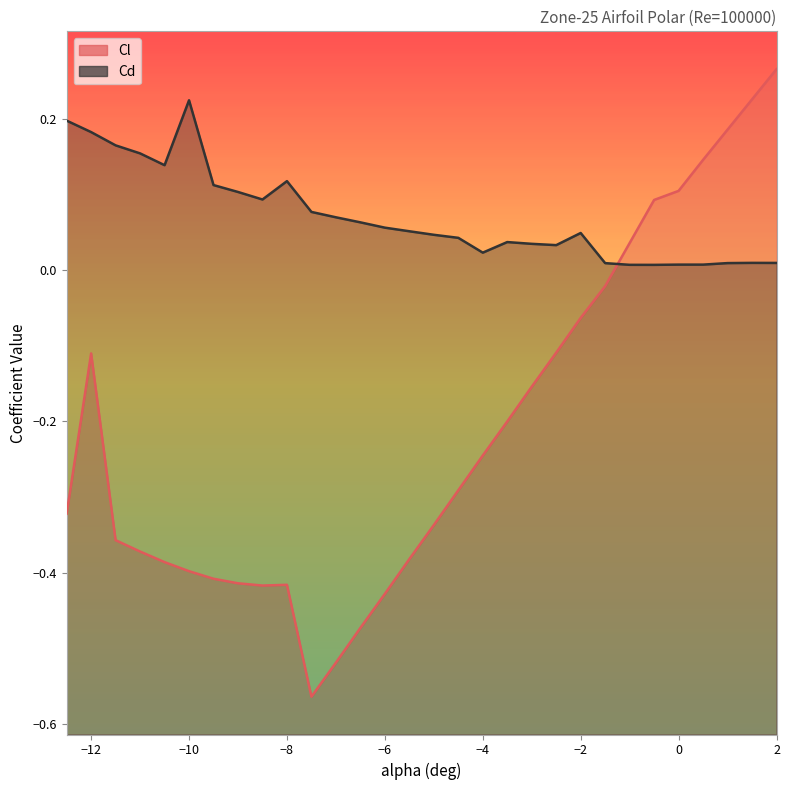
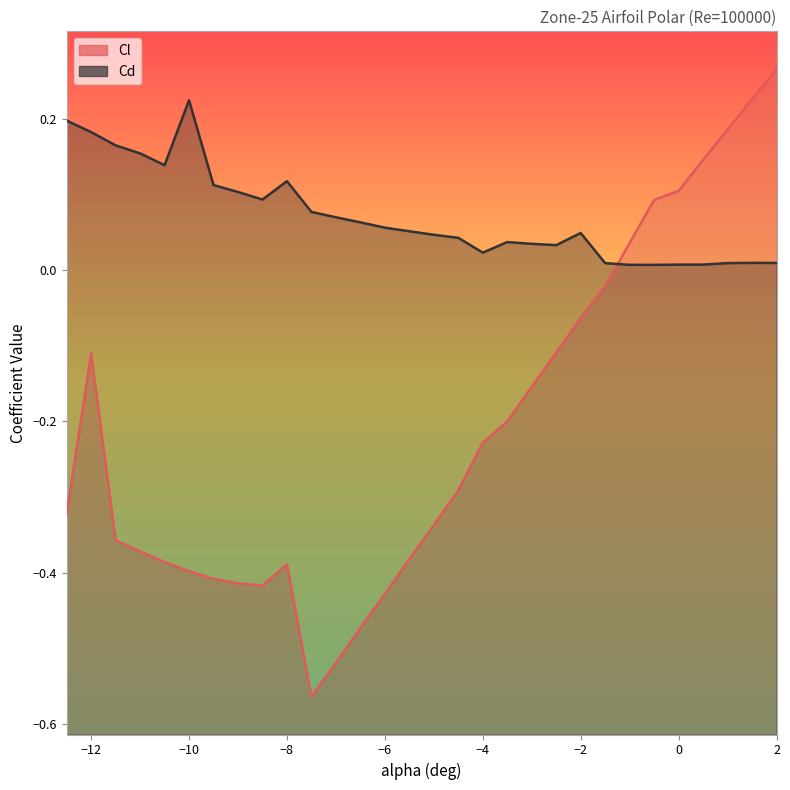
Cl, −8: -0.42 -> -0.39
Cl, −4: -0.25 -> -0.23
